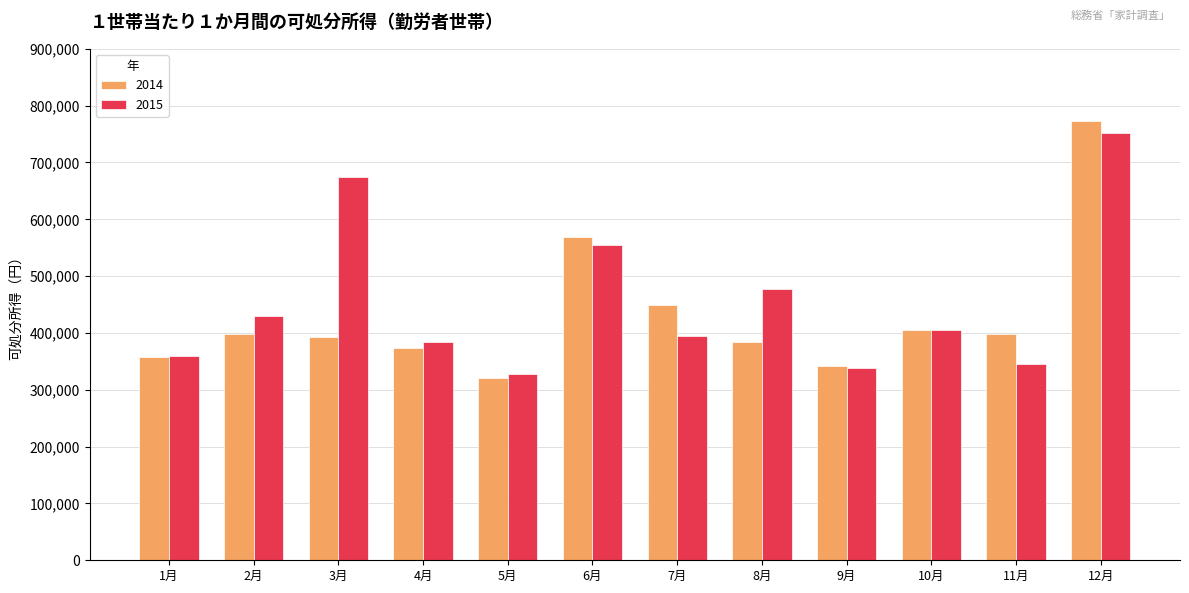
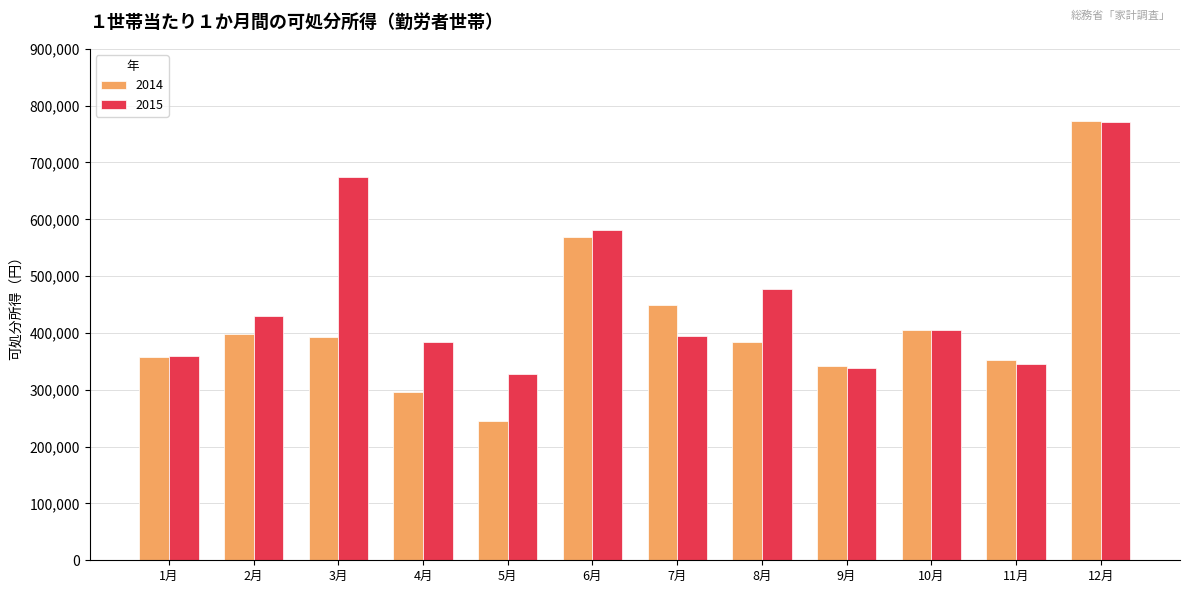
2014, 4月: 370,000 -> 300,000
2014, 5月: 320,000 -> 240,000
2015, 6月: 550,000 -> 580,000
2014, 11月: 400,000 -> 350,000
2015, 12月: 750,000 -> 770,000
